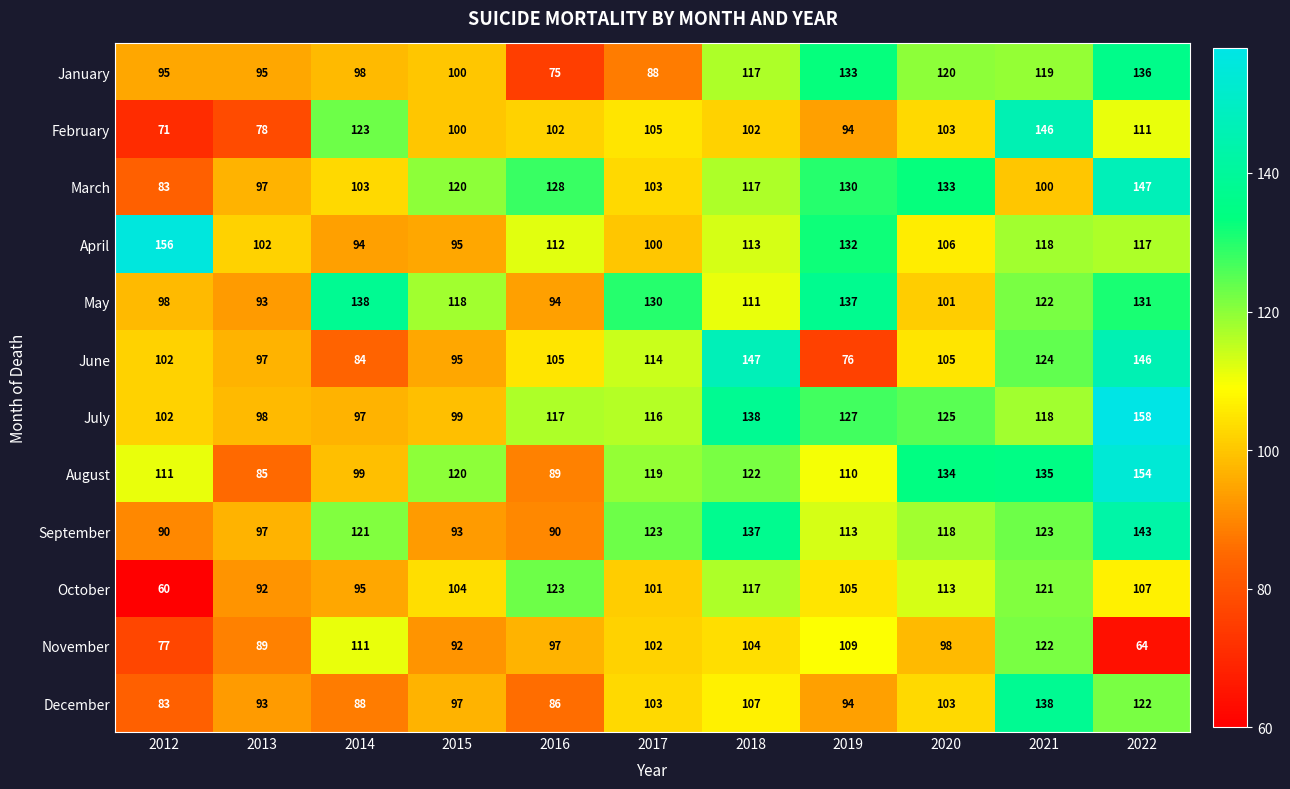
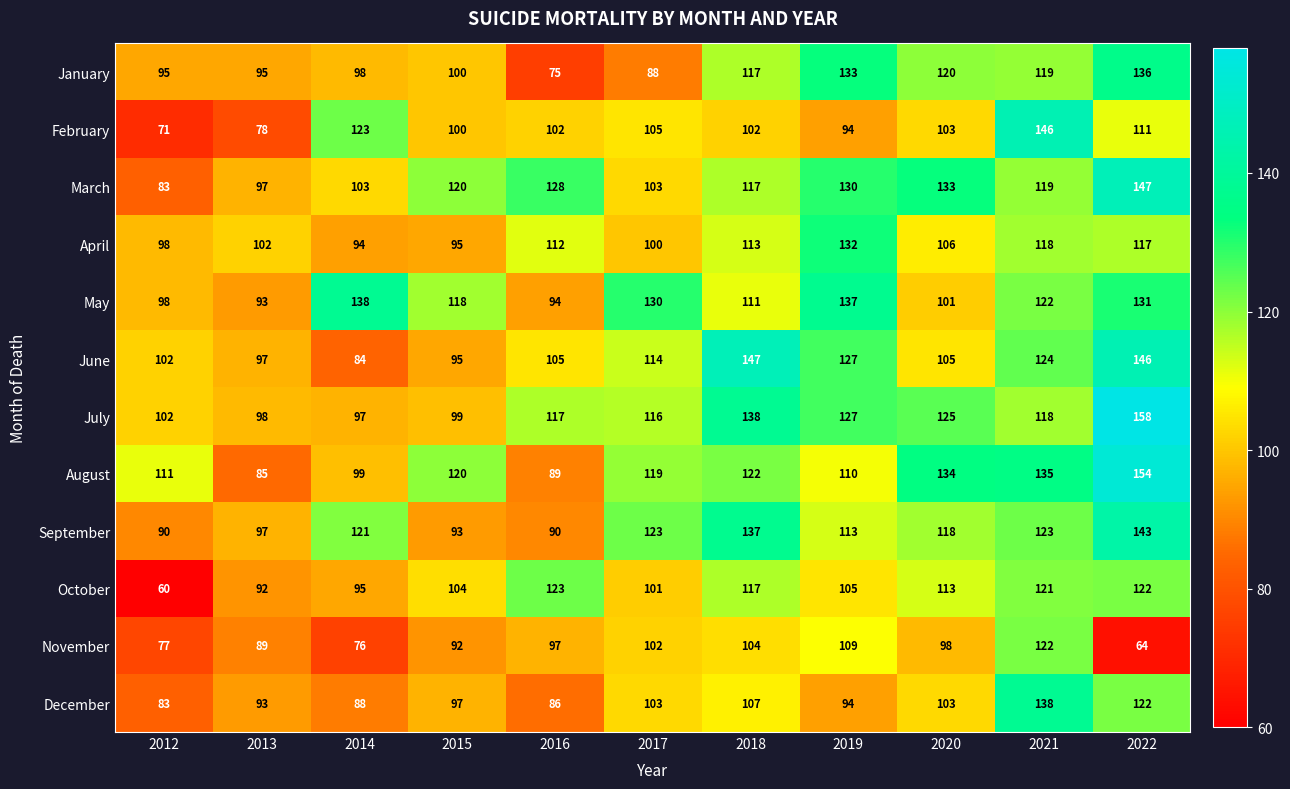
March, 2021: 100 -> 119
April, 2012: 156 -> 98
June, 2019: 76 -> 127
October, 2022: 107 -> 122
November, 2014: 111 -> 76
